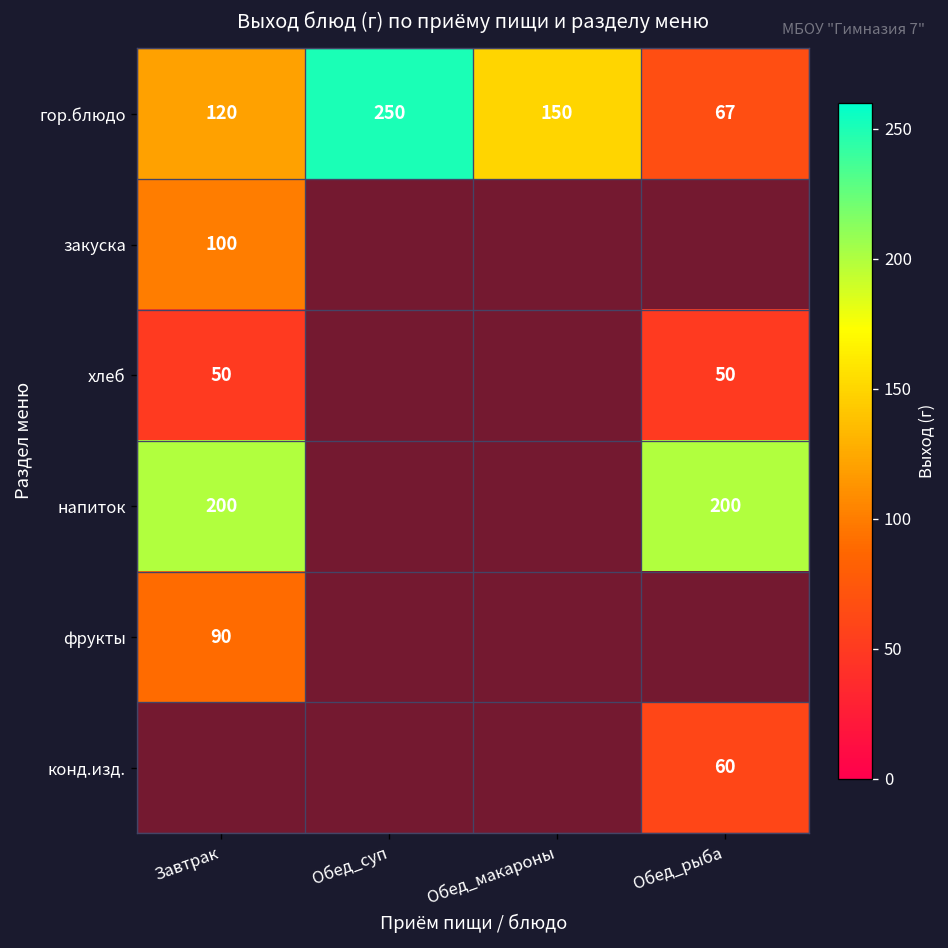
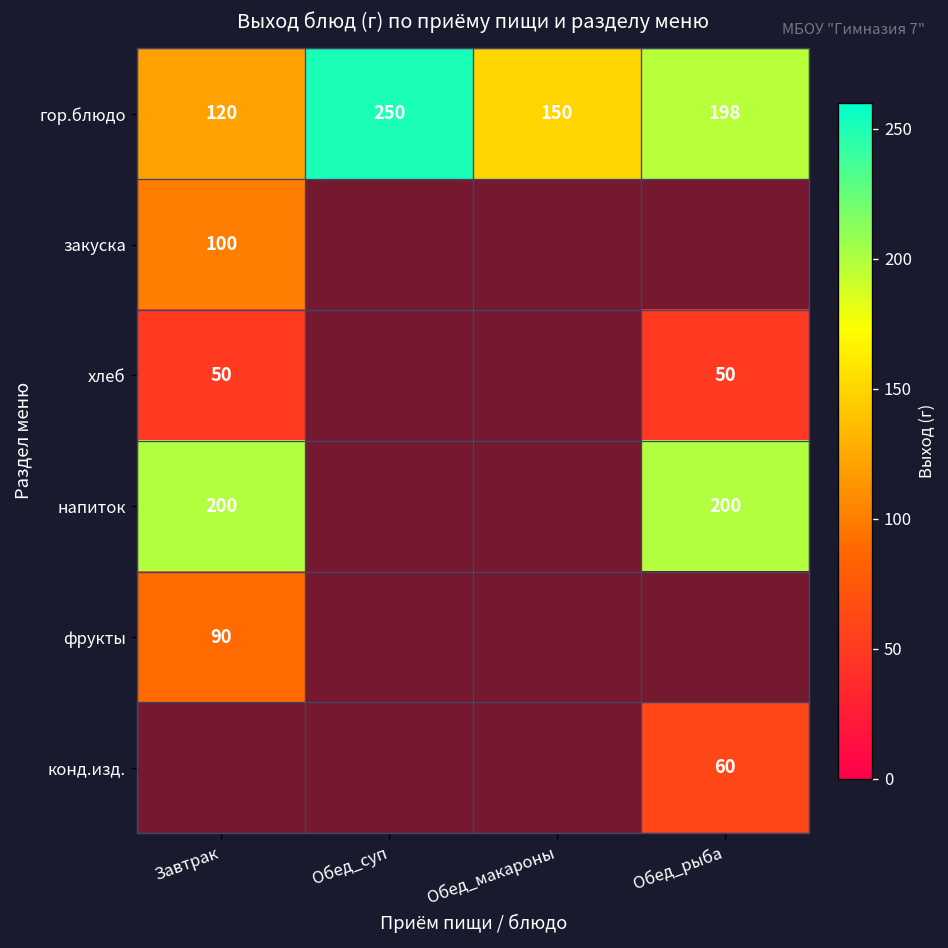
гор.блюдо, Обед_рыба: 67 -> 198
